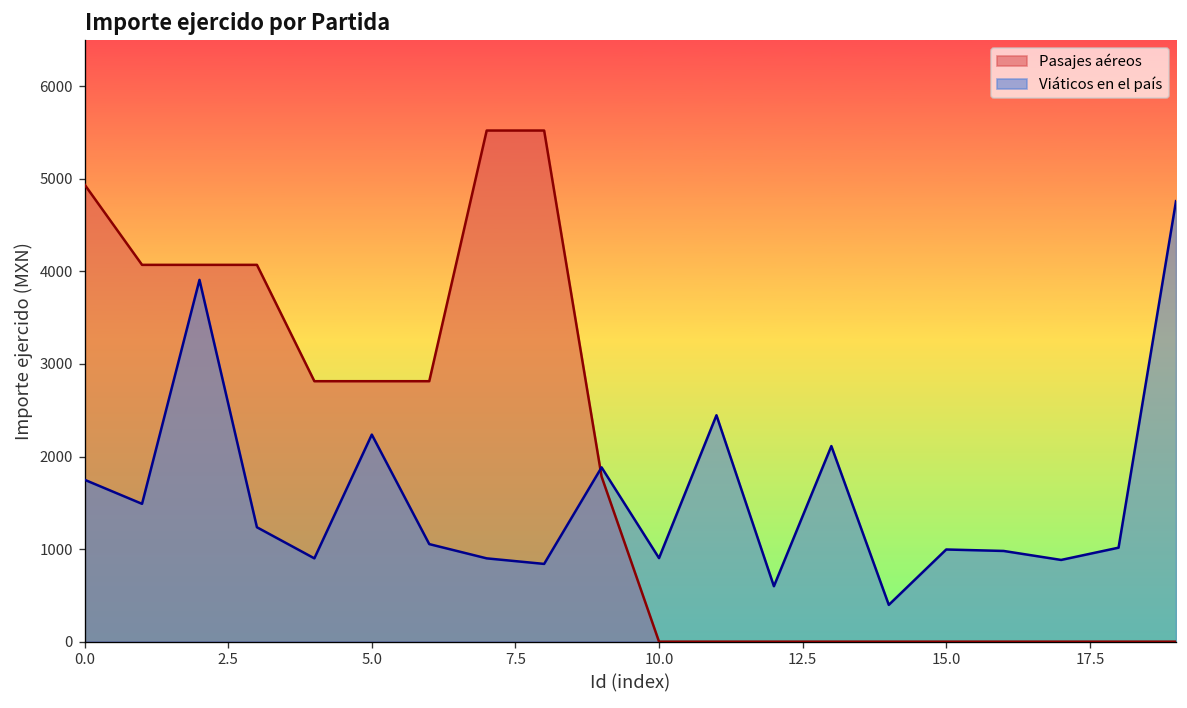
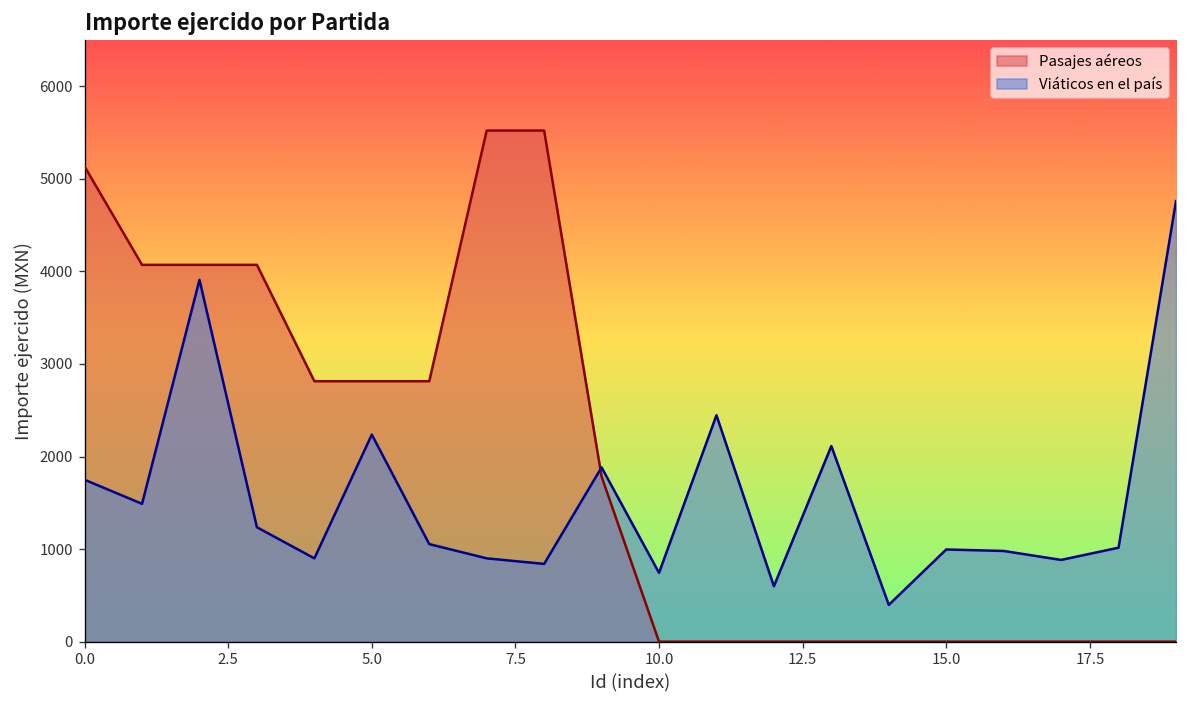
Pasajes aéreos, 0.0: 4900 -> 5100
Viáticos en el país, 10.0: 900 -> 700
